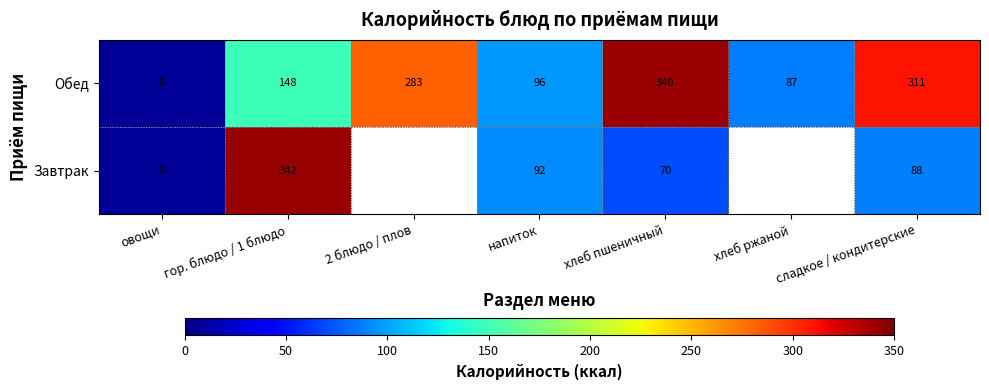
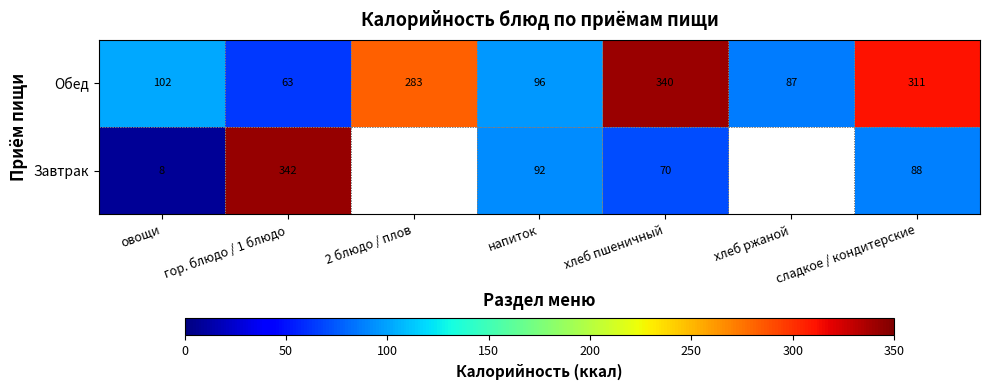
Обед, овощи: 8 -> 102
Обед, гор. блюдо / 1 блюдо: 148 -> 63
